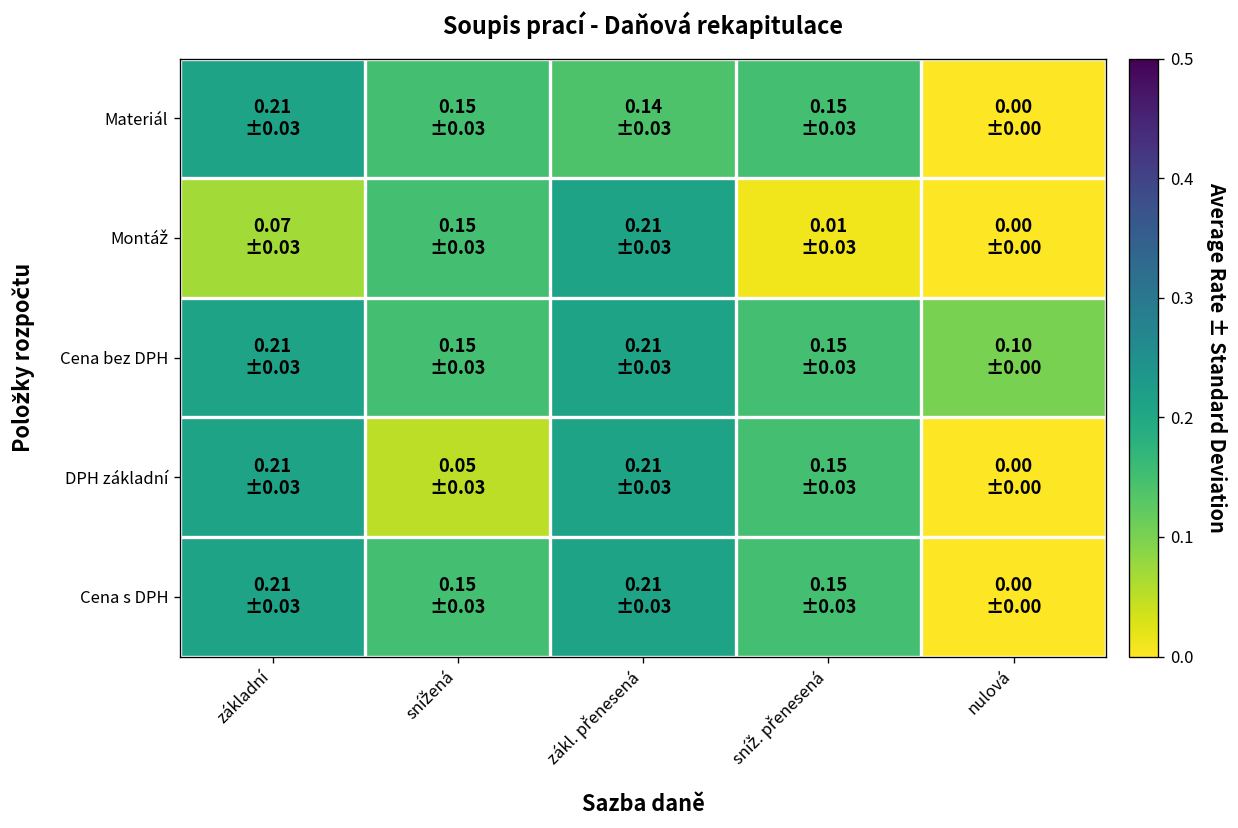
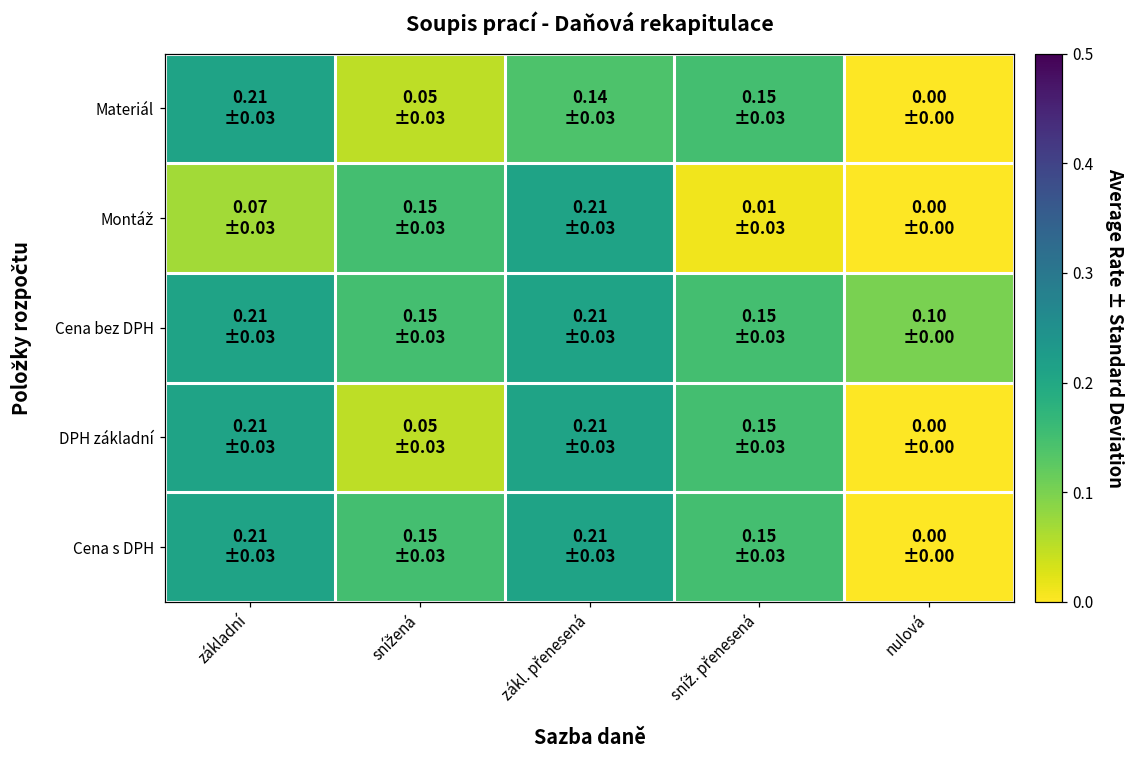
Materiál, snížená: 0.15 -> 0.05
